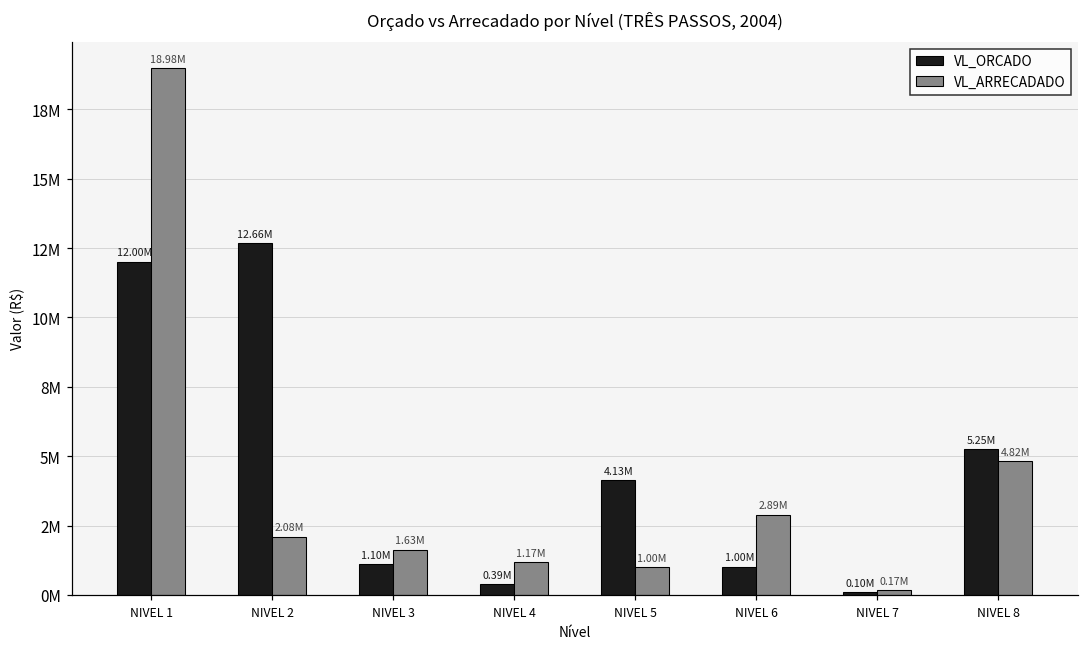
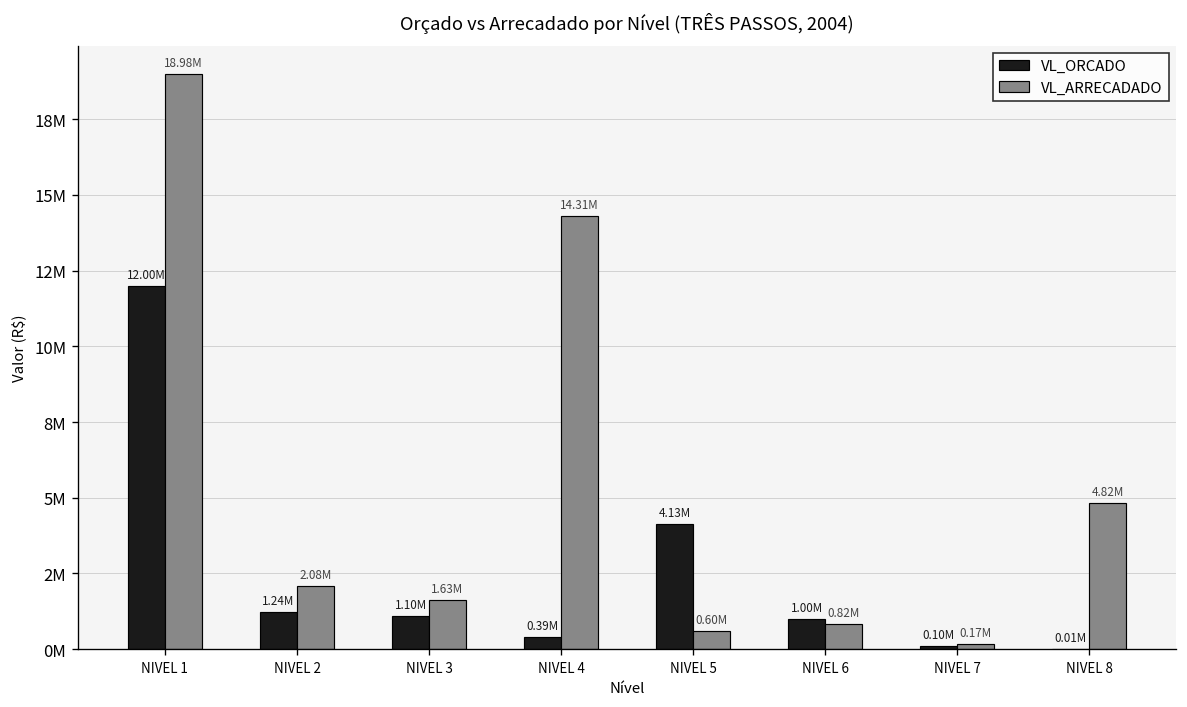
VL_ORCADO, NIVEL 2: 12.66M -> 1.24M
VL_ARRECADADO, NIVEL 4: 1.17M -> 14.31M
VL_ARRECADADO, NIVEL 5: 1.00M -> 0.60M
VL_ARRECADADO, NIVEL 6: 2.89M -> 0.82M
VL_ORCADO, NIVEL 8: 5.25M -> 0.01M
